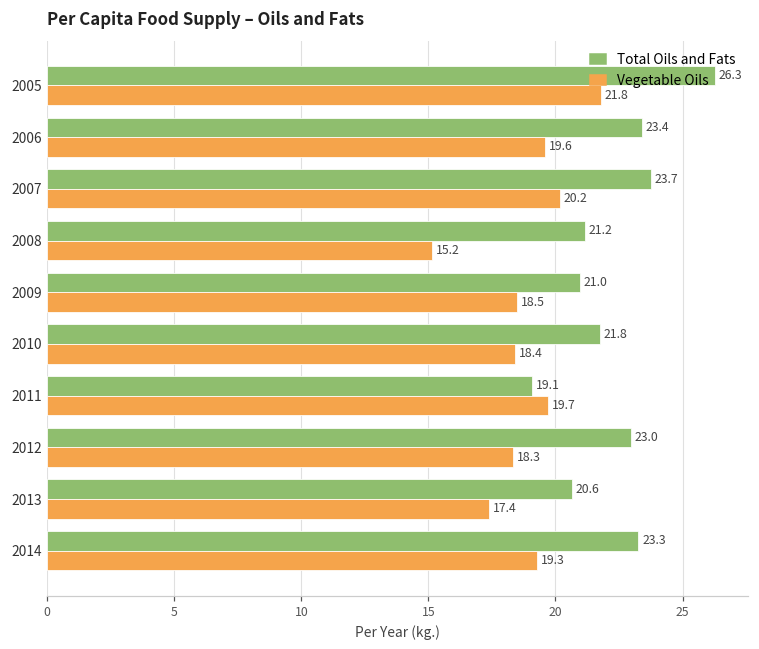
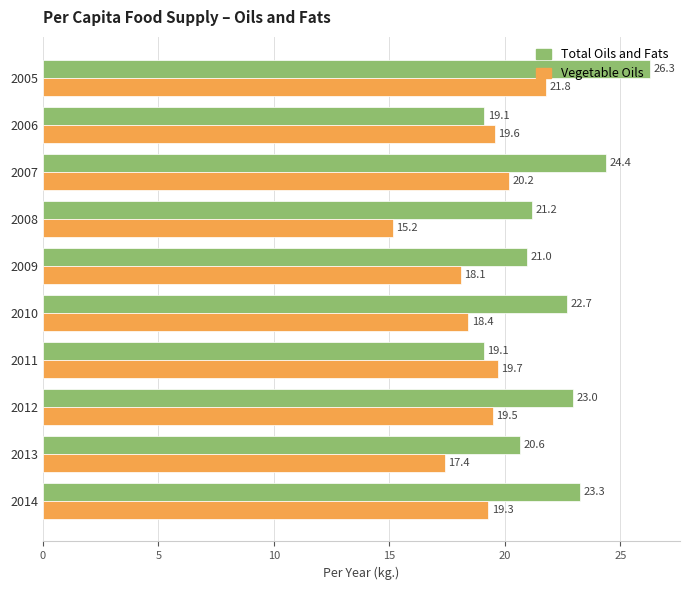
Total Oils and Fats, 2006: 23.4 -> 19.1
Total Oils and Fats, 2007: 23.7 -> 24.4
Vegetable Oils, 2009: 18.5 -> 18.1
Total Oils and Fats, 2010: 21.8 -> 22.7
Vegetable Oils, 2012: 18.3 -> 19.5
